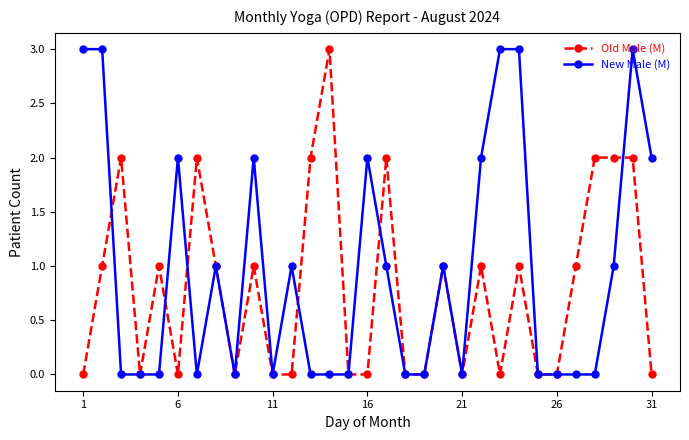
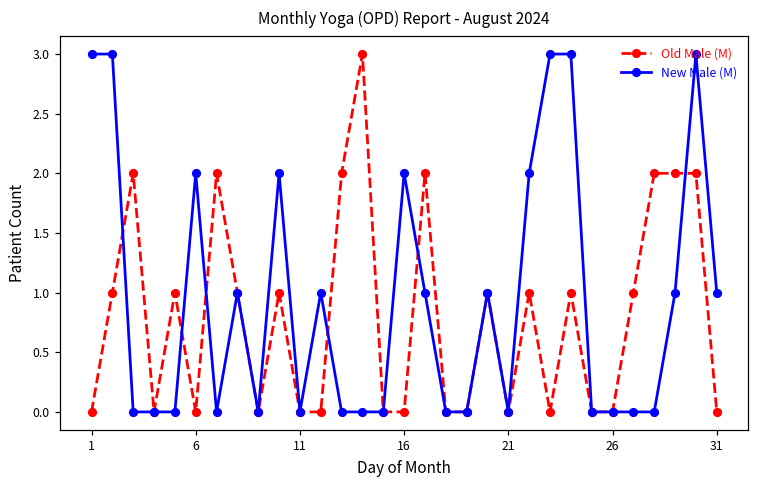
New Male (M), 31: 2 -> 1
